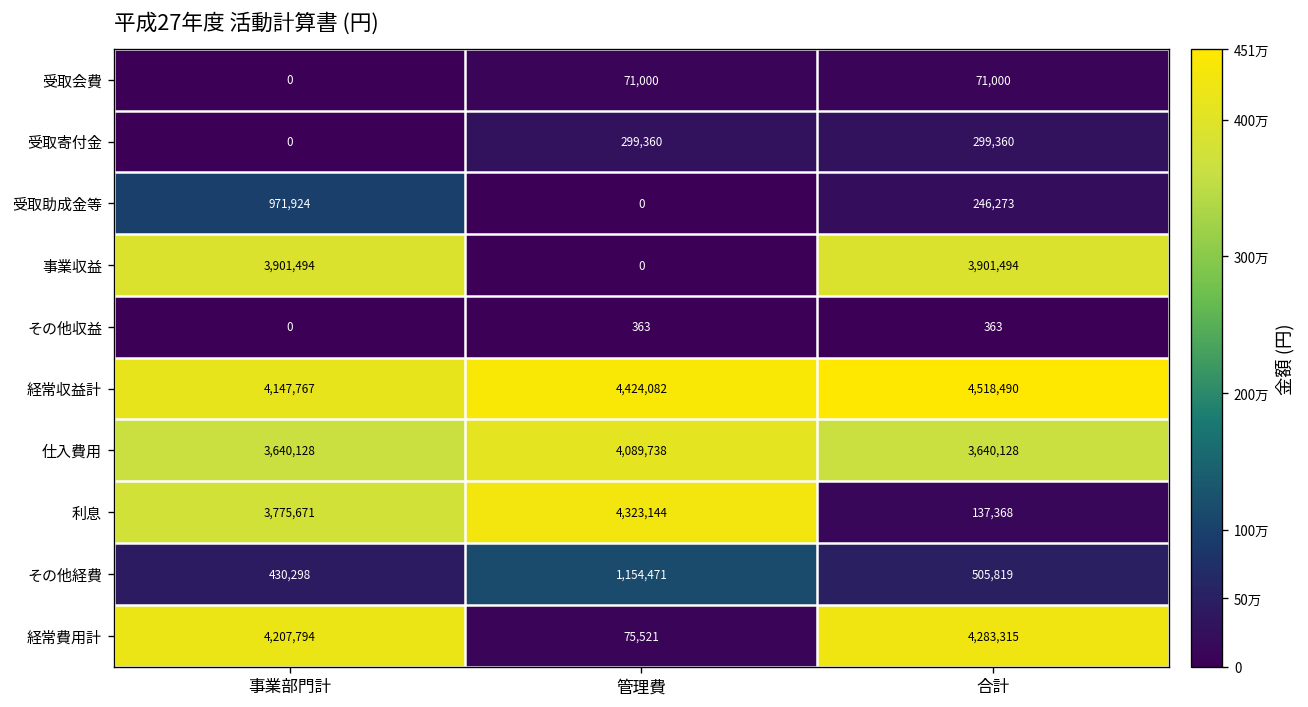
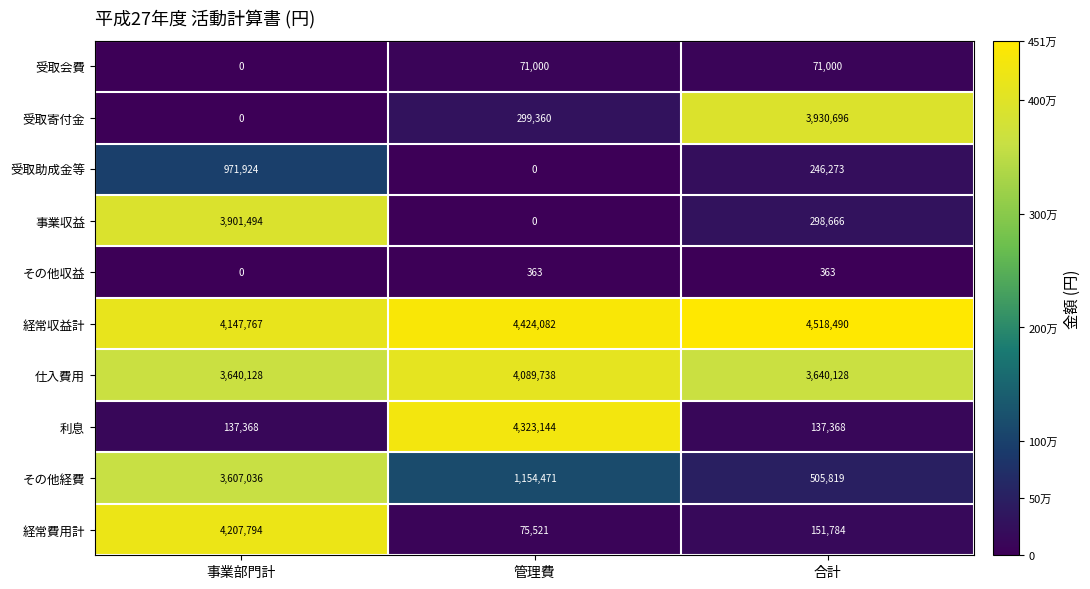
受取寄付金, 合計: 299,360 -> 3,930,696
事業収益, 合計: 3,901,494 -> 298,666
利息, 事業部門計: 3,775,671 -> 137,368
その他経費, 事業部門計: 430,298 -> 3,607,036
経常費用計, 合計: 4,283,315 -> 151,784
